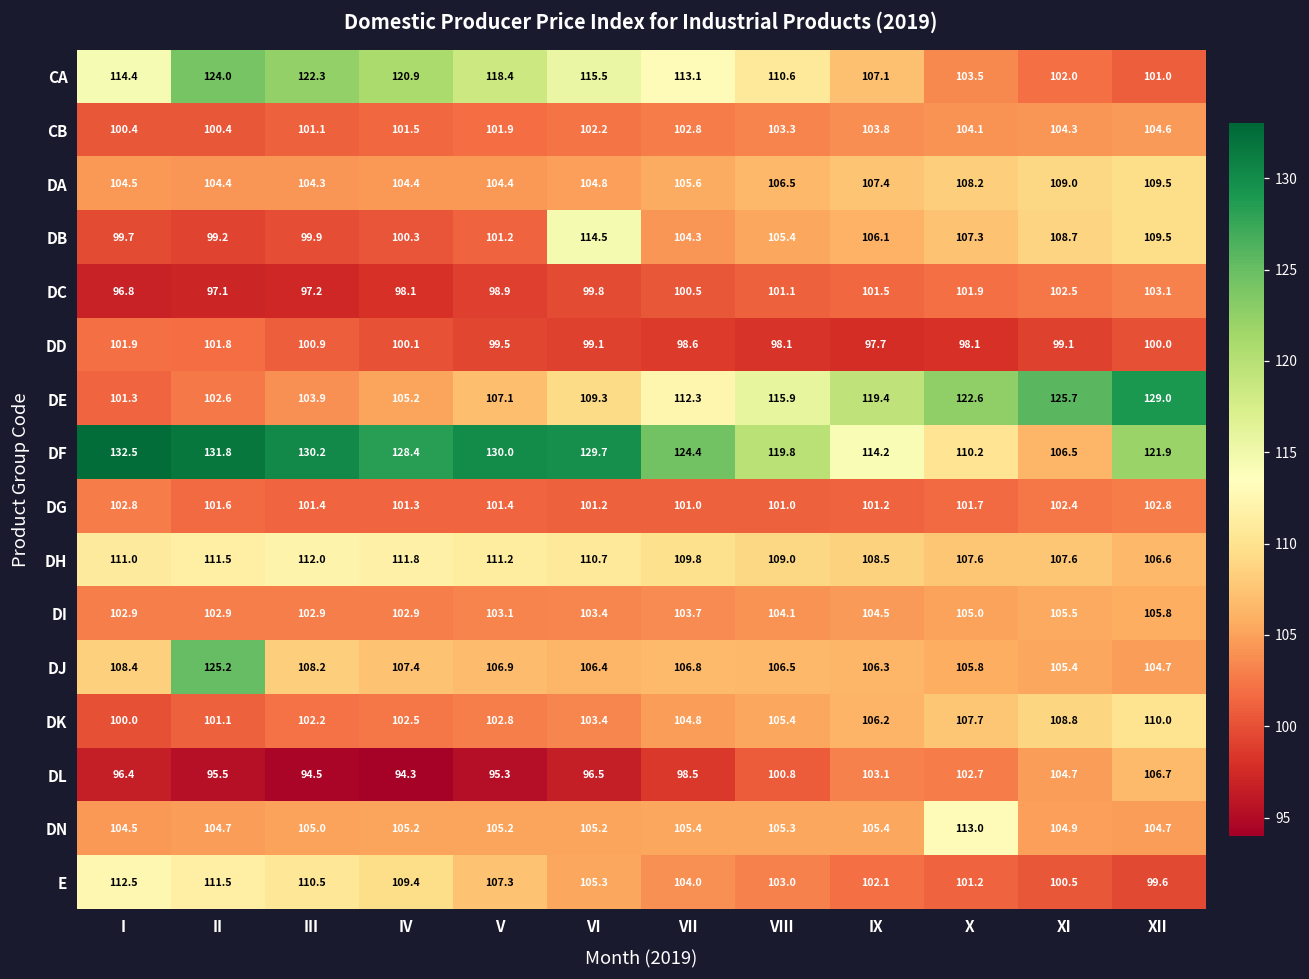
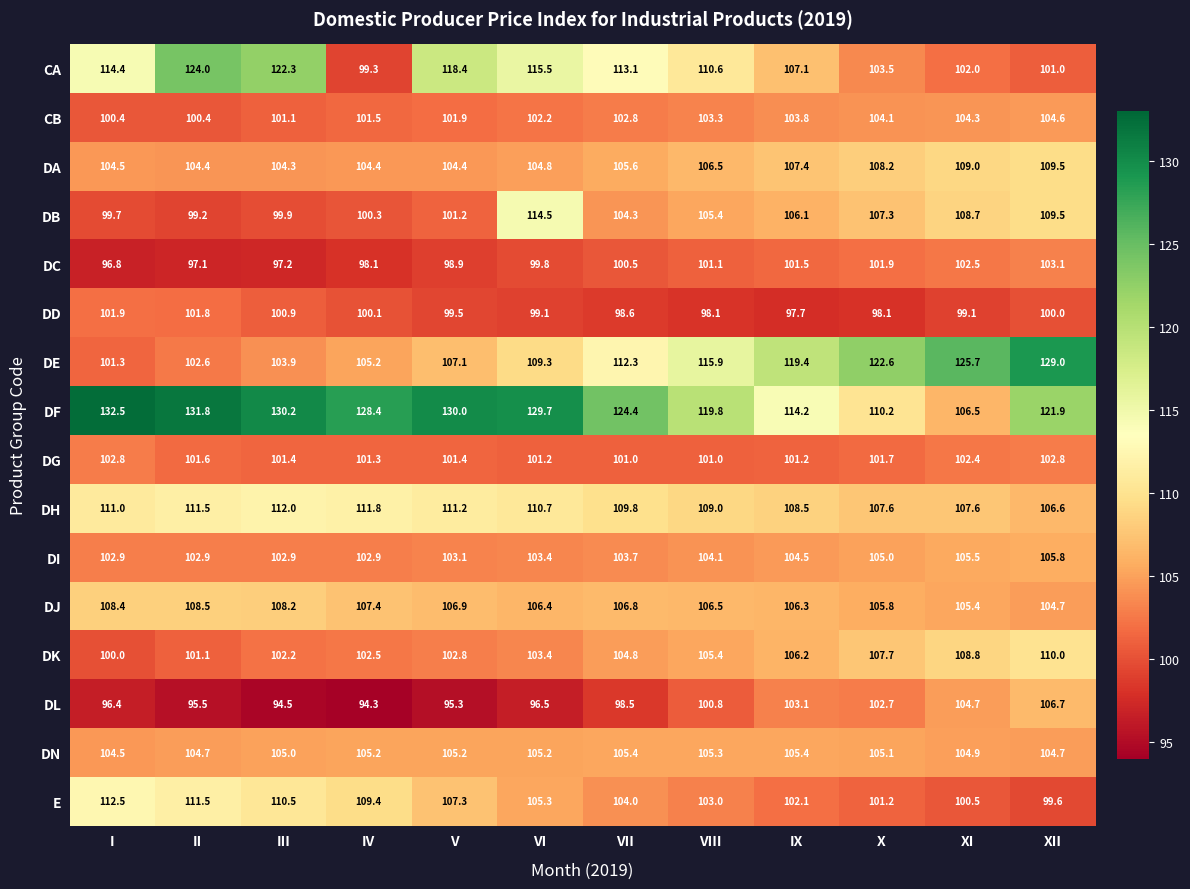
CA, IV: 120.9 -> 99.3
DJ, II: 125.2 -> 108.5
DN, X: 113.0 -> 105.1
